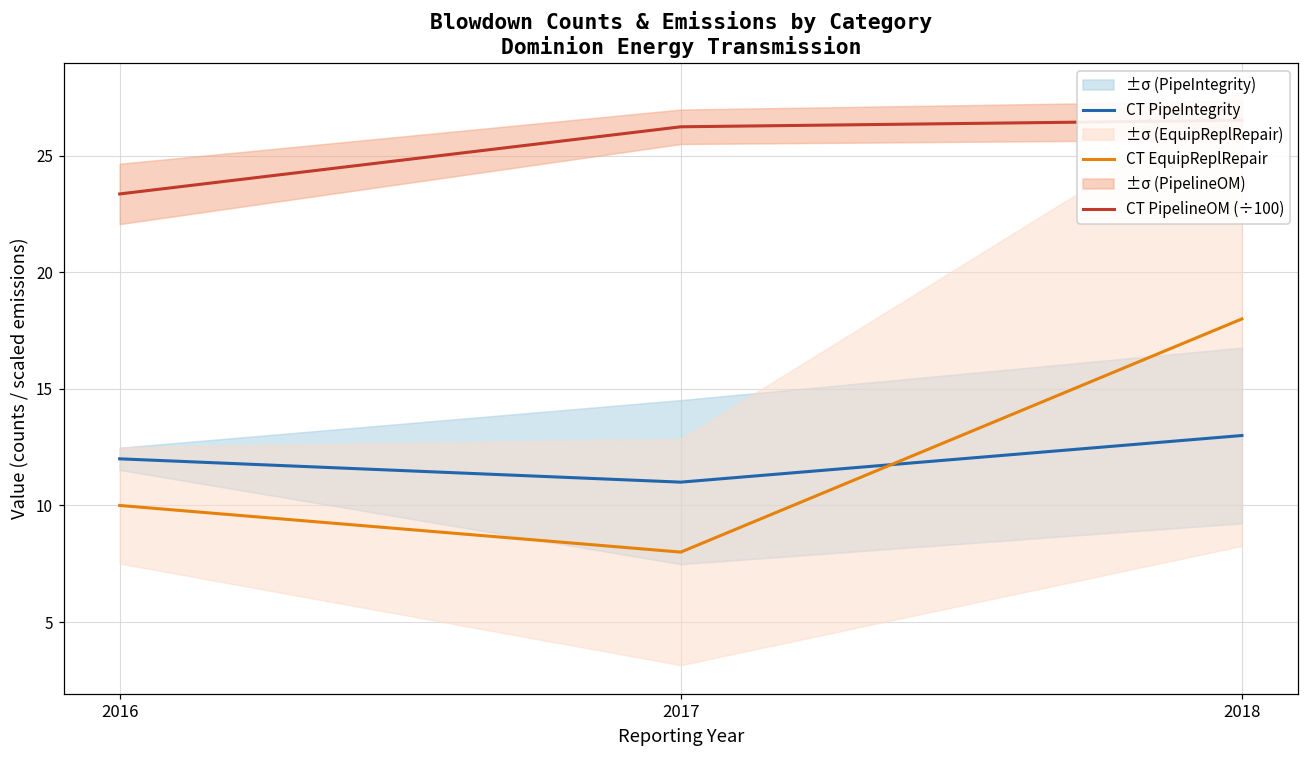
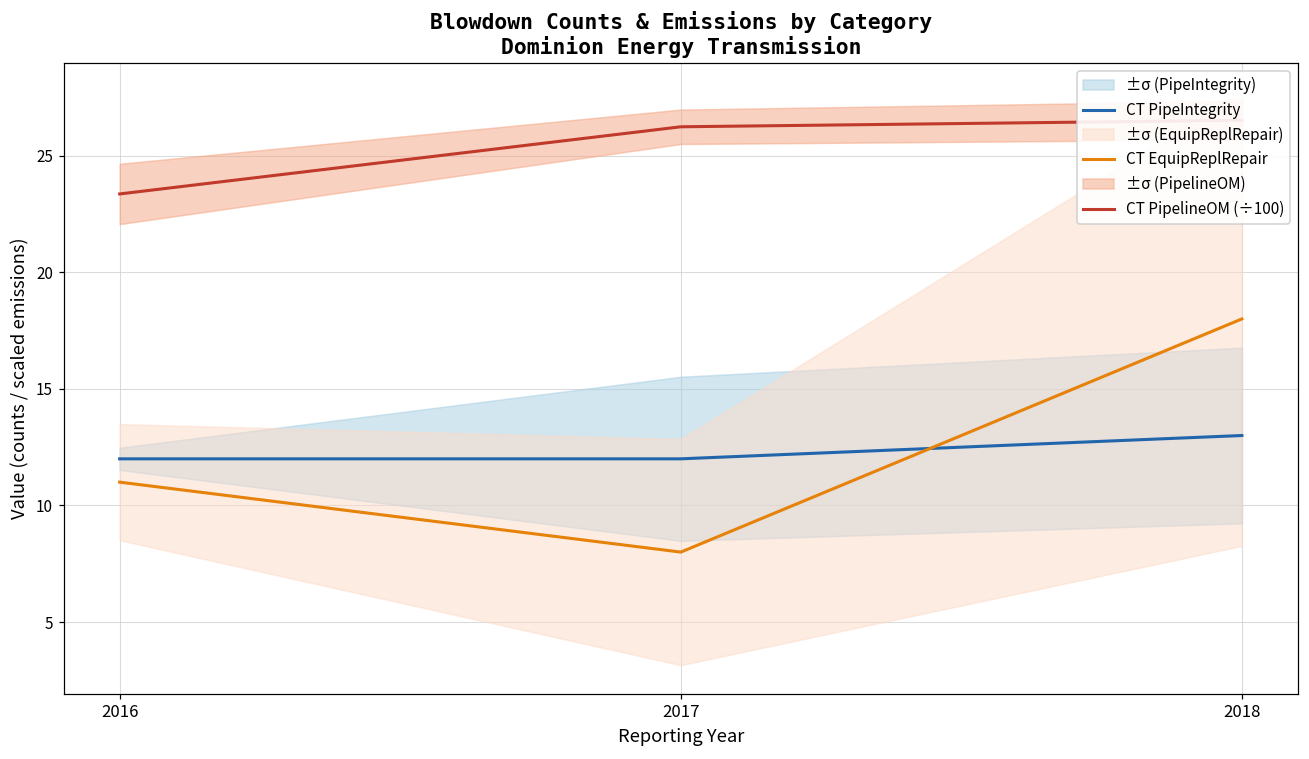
CT EquipReplRepair, 2016: 10 -> 11
CT PipeIntegrity, 2017: 11 -> 12
